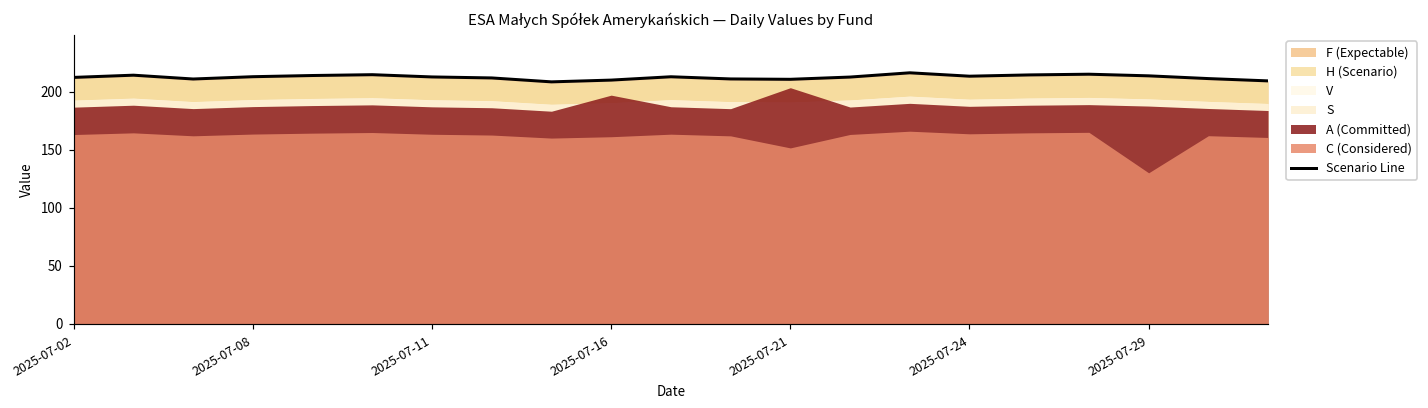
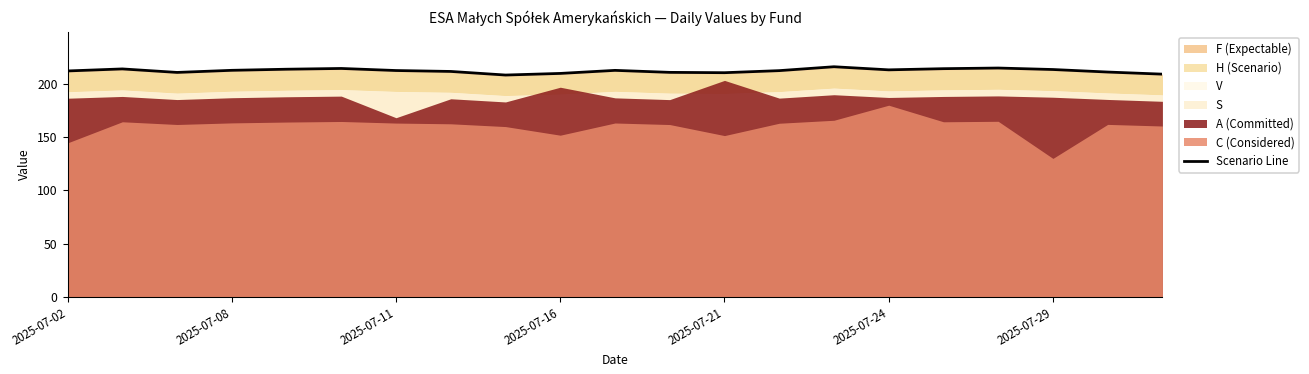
C (Considered), 2025-07-02: 160 -> 140
A (Committed), 2025-07-11: 190 -> 170
C (Considered), 2025-07-16: 160 -> 150
C (Considered), 2025-07-24: 160 -> 180
